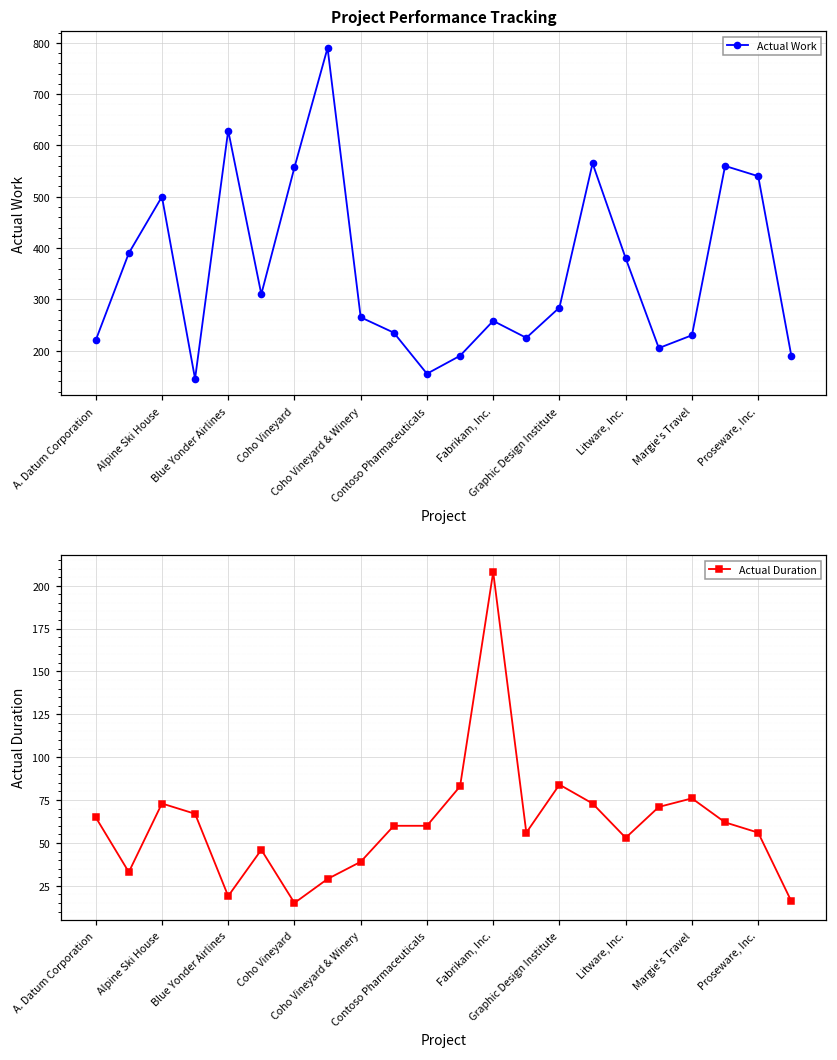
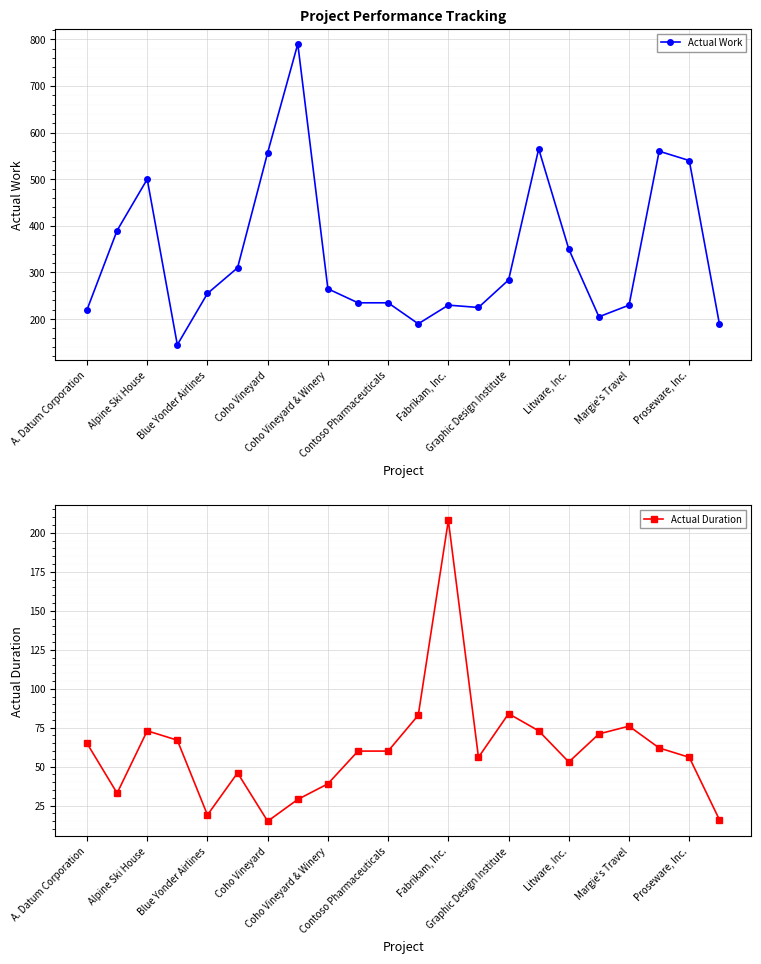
Project Performance Tracking, Blue Yonder Airlines: 630 -> 260
Project Performance Tracking, Contoso Pharmaceuticals: 160 -> 240
Project Performance Tracking, Fabrikam, Inc.: 260 -> 230
Project Performance Tracking, Litware, Inc.: 380 -> 350
